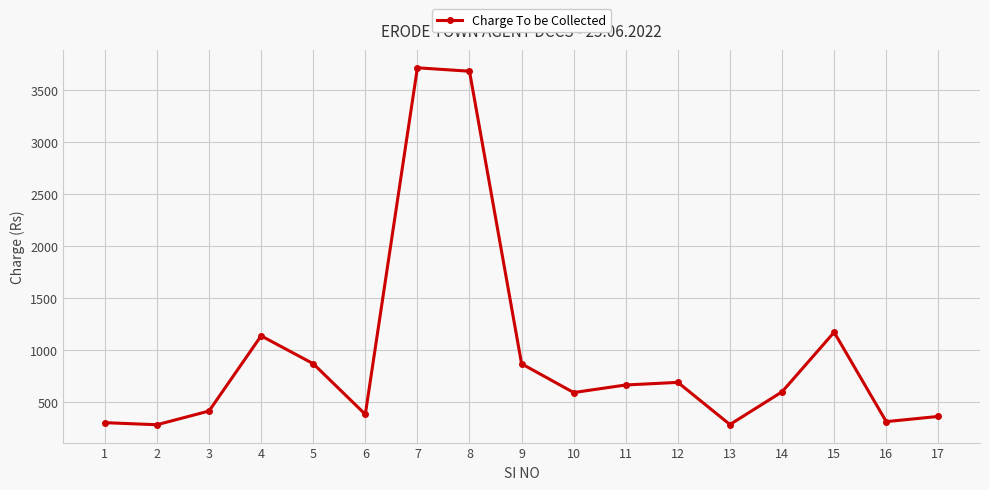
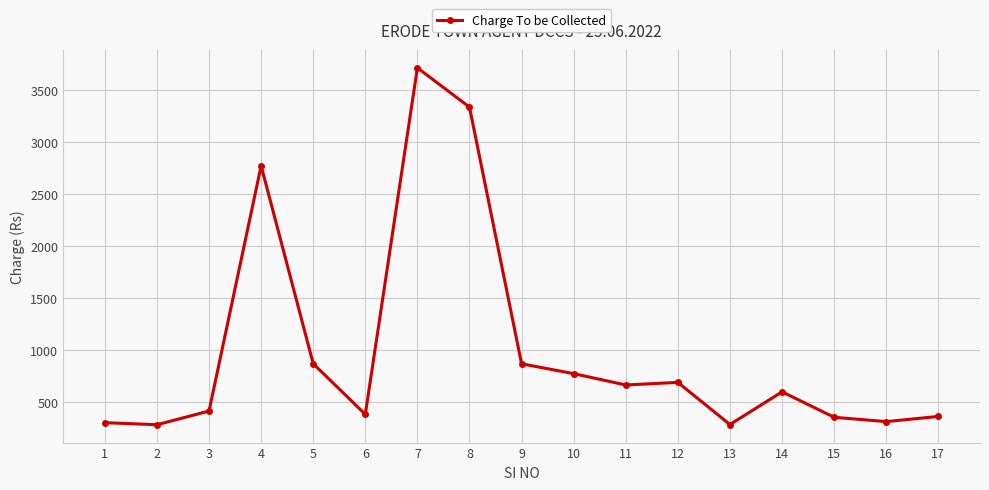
4: 1140 -> 2770
8: 3690 -> 3340
10: 590 -> 770
15: 1170 -> 350
